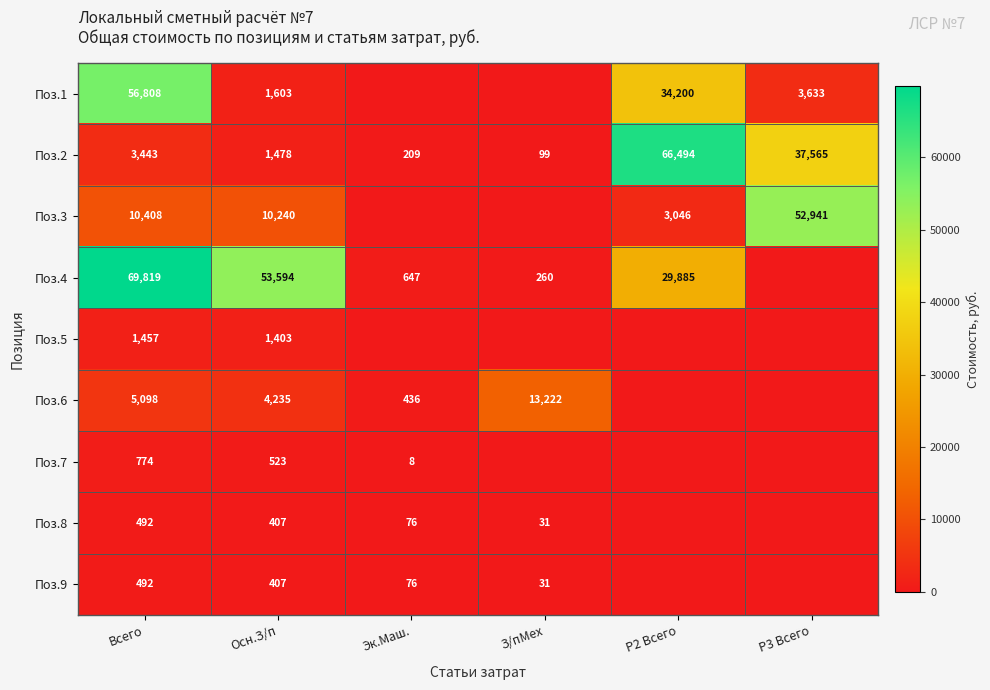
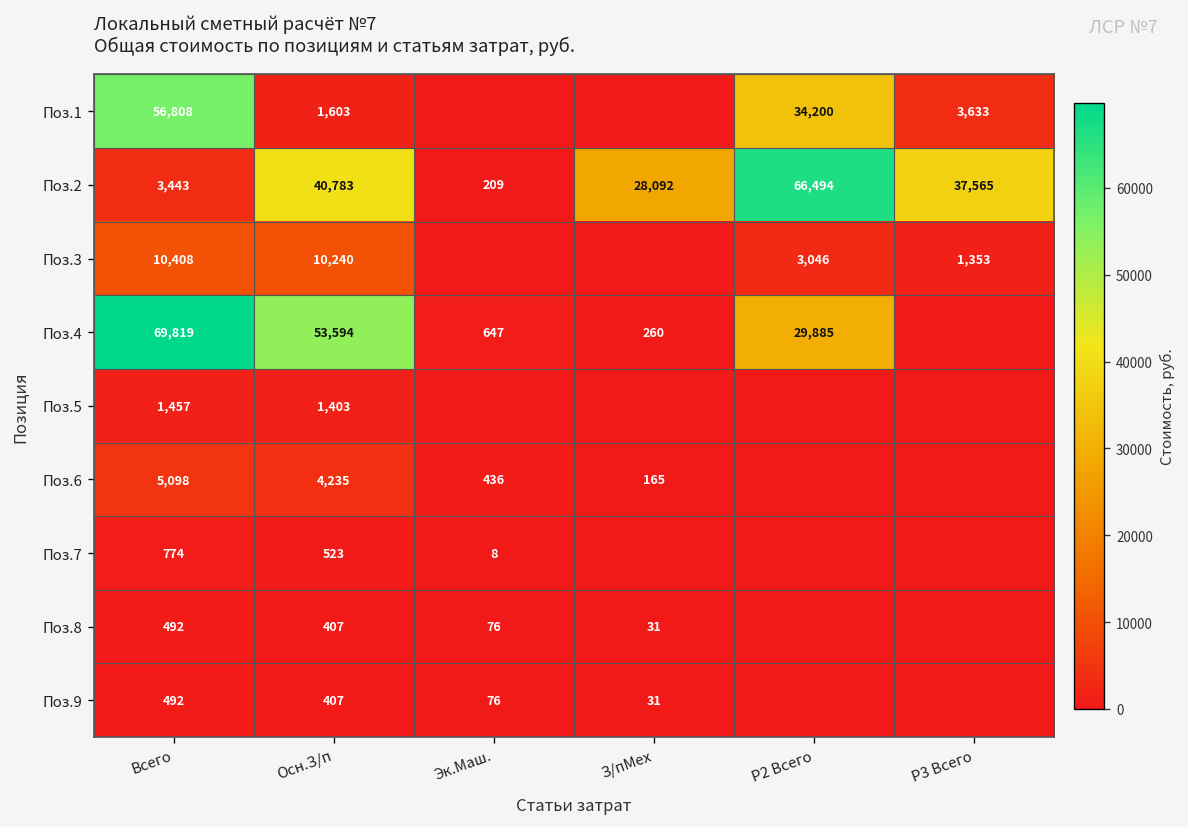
Поз.2, Осн.З/п: 1,478 -> 40,783
Поз.2, З/пМех: 99 -> 28,092
Поз.3, Р3 Всего: 52,941 -> 1,353
Поз.6, З/пМех: 13,222 -> 165
